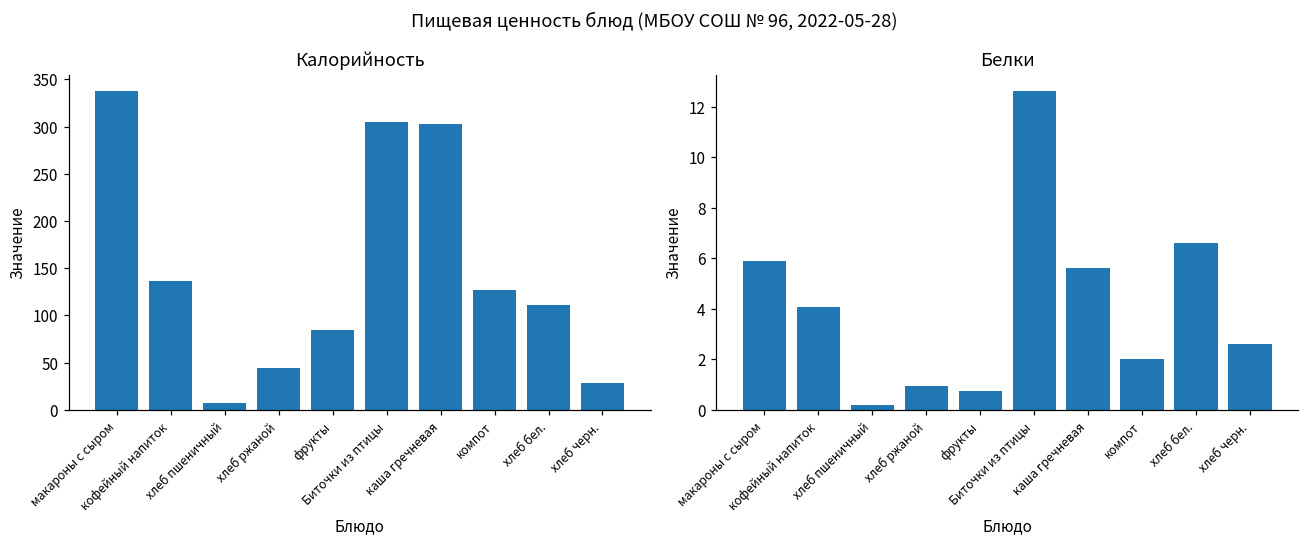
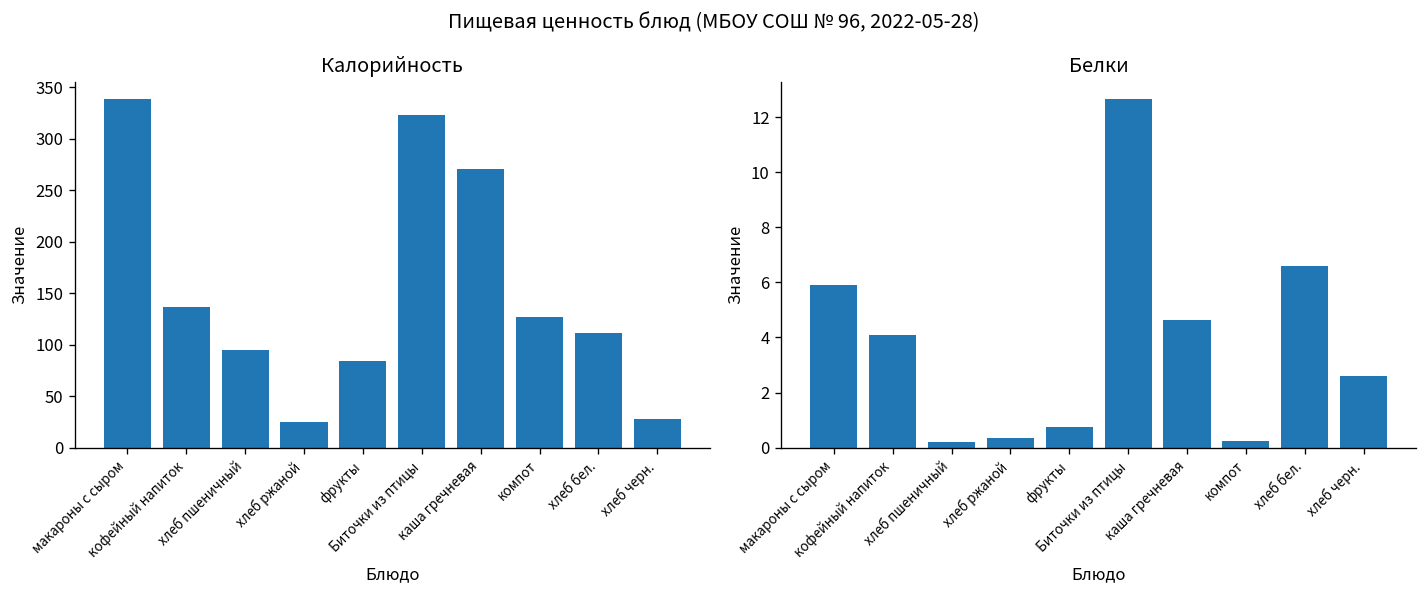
Калорийность, хлеб пшеничный: 10 -> 90
Калорийность, хлеб ржаной: 40 -> 20
Калорийность, Биточки из птицы: 300 -> 320
Калорийность, каша гречневая: 300 -> 270
Белки, хлеб ржаной: 0.9 -> 0.4
Белки, каша гречневая: 5.6 -> 4.7
Белки, компот: 2.0 -> 0.3
